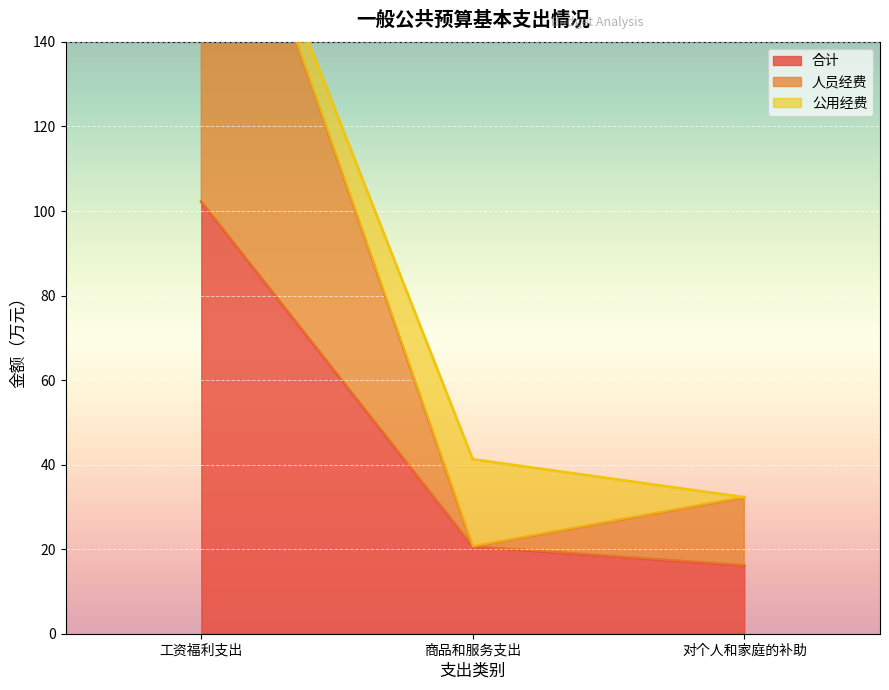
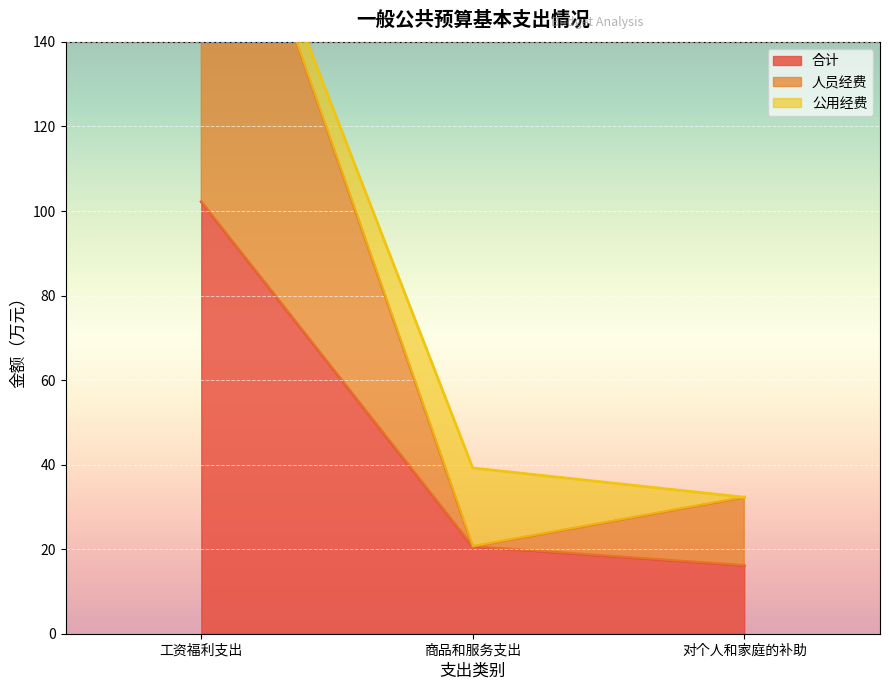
公用经费, 商品和服务支出: 21 -> 19
